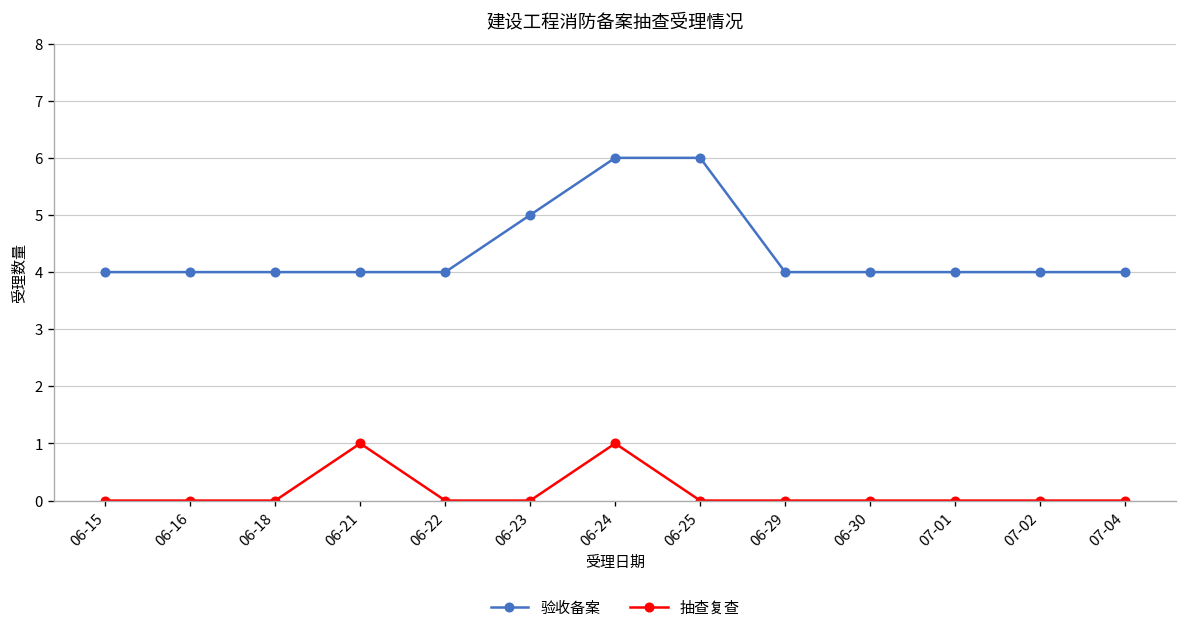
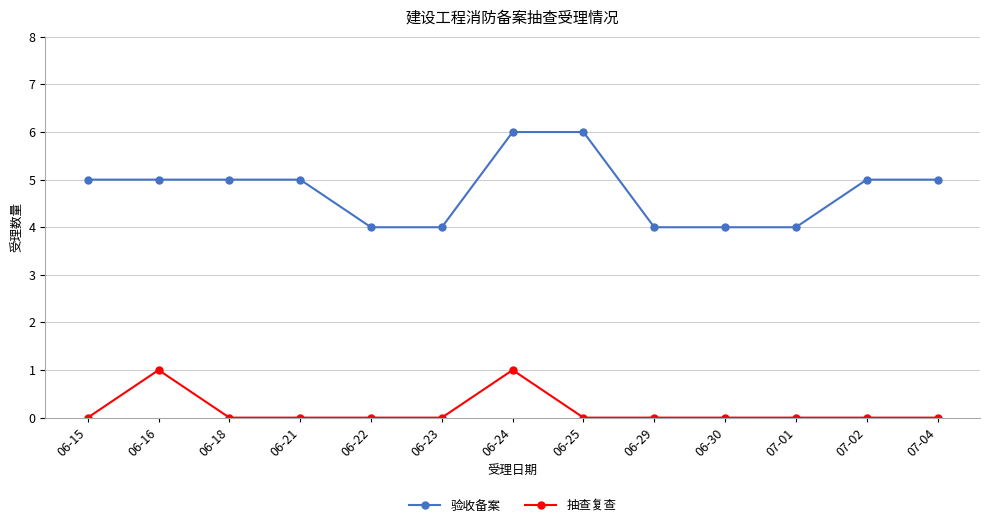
验收备案, 06-15: 4 -> 5
验收备案, 06-16: 4 -> 5
抽查复查, 06-16: 0 -> 1
验收备案, 06-18: 4 -> 5
验收备案, 06-21: 4 -> 5
抽查复查, 06-21: 1 -> 0
验收备案, 06-23: 5 -> 4
验收备案, 07-02: 4 -> 5
验收备案, 07-04: 4 -> 5
